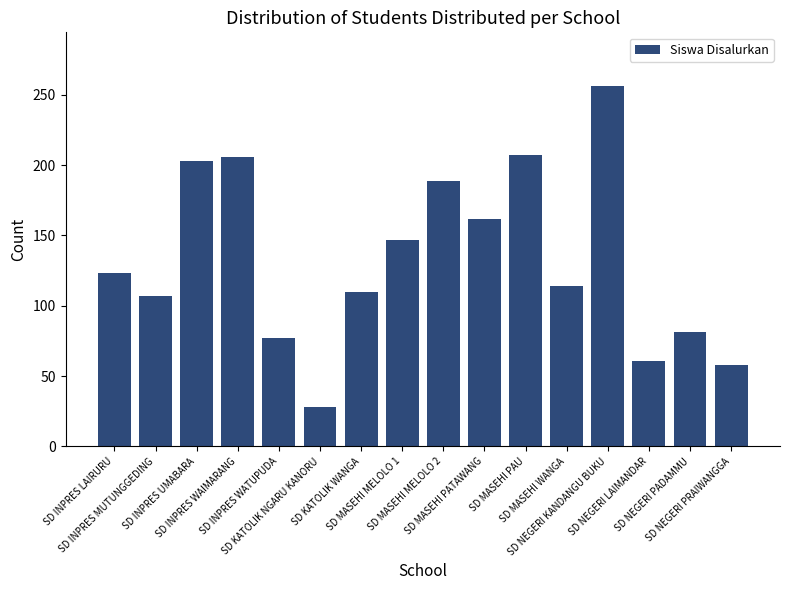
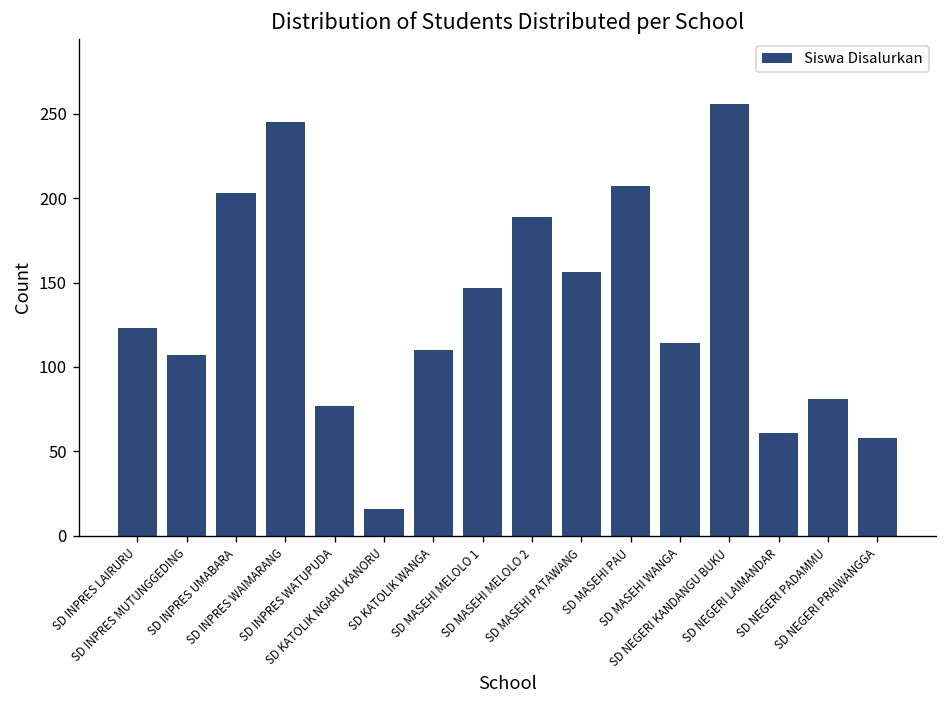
SD INPRES WAIMARANG: 206 -> 245
SD KATOLIK NGARU KANORU: 28 -> 16
SD MASEHI PATAWANG: 162 -> 156
